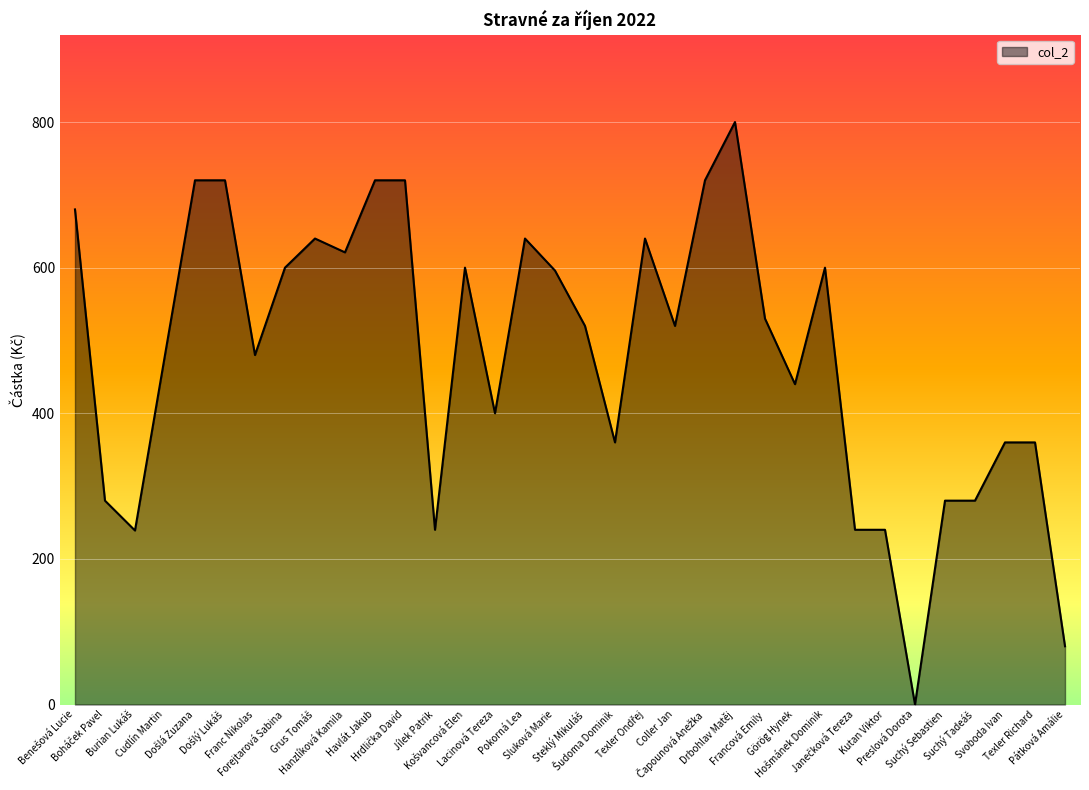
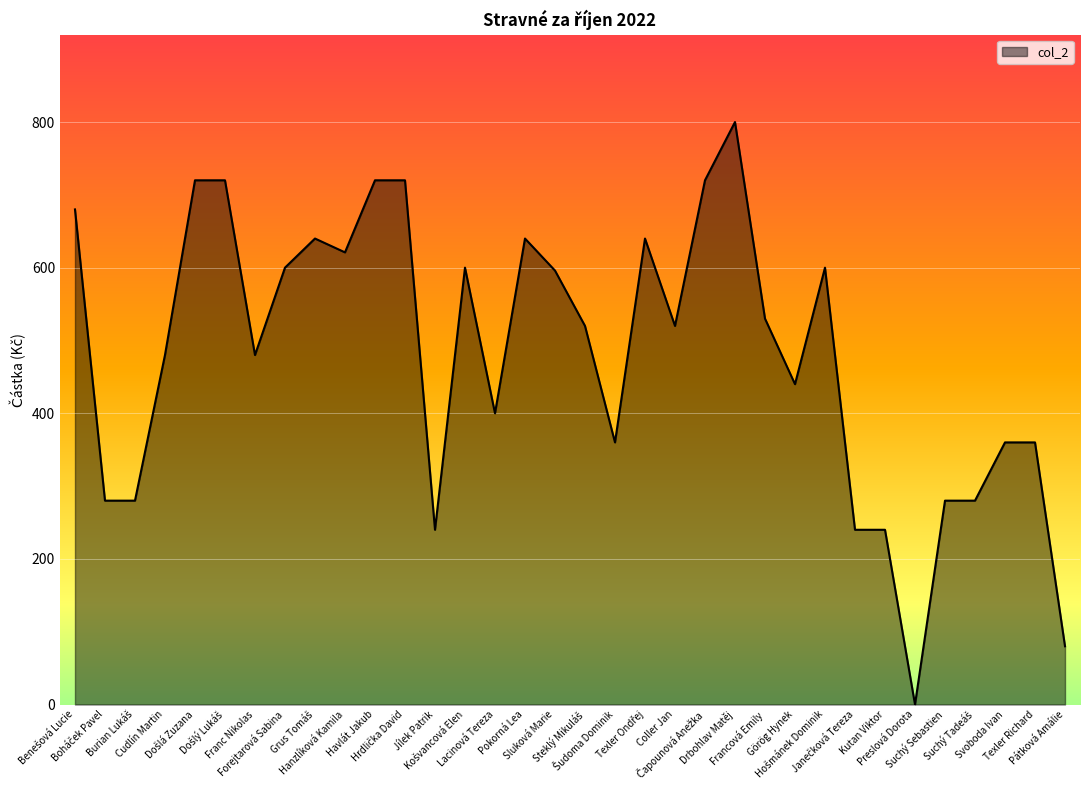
Burian Lukáš: 240 -> 280
